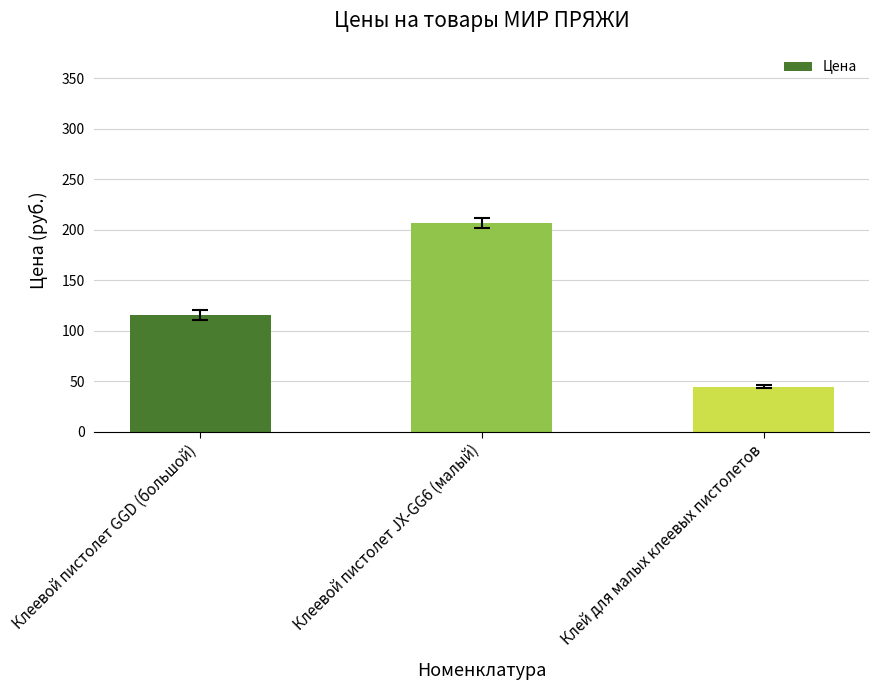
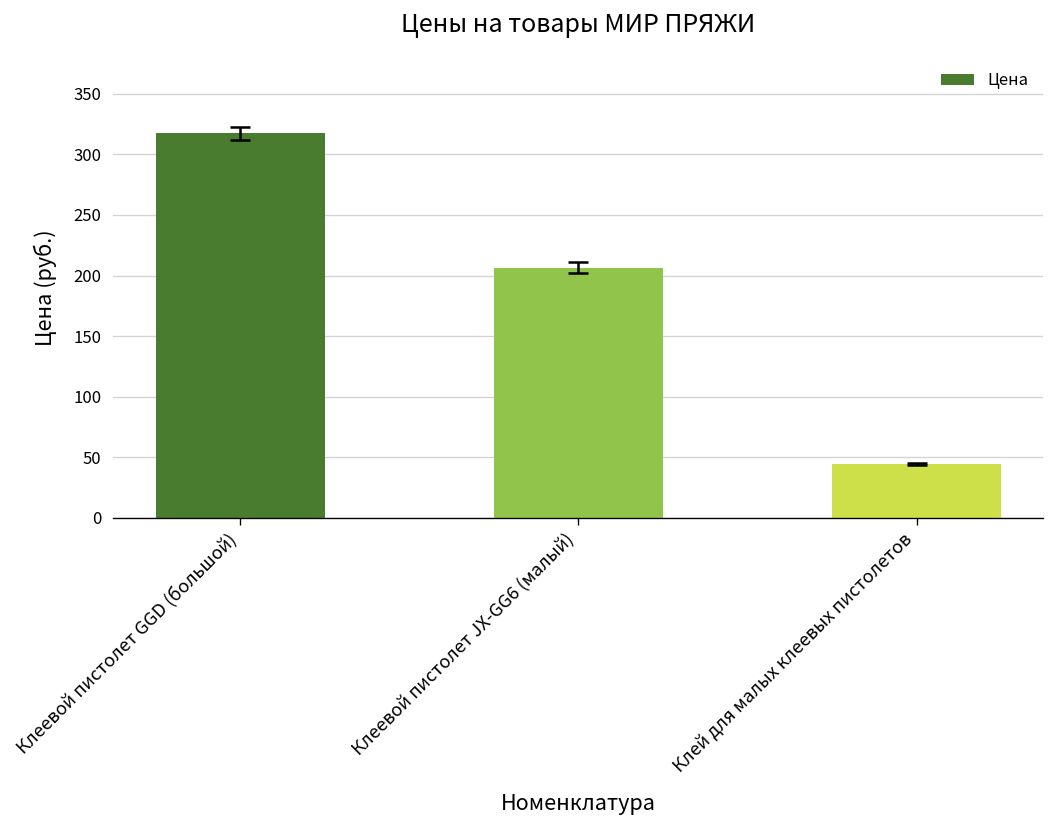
Цена, Клеевой пистолет GGD (большой): 115 -> 317
